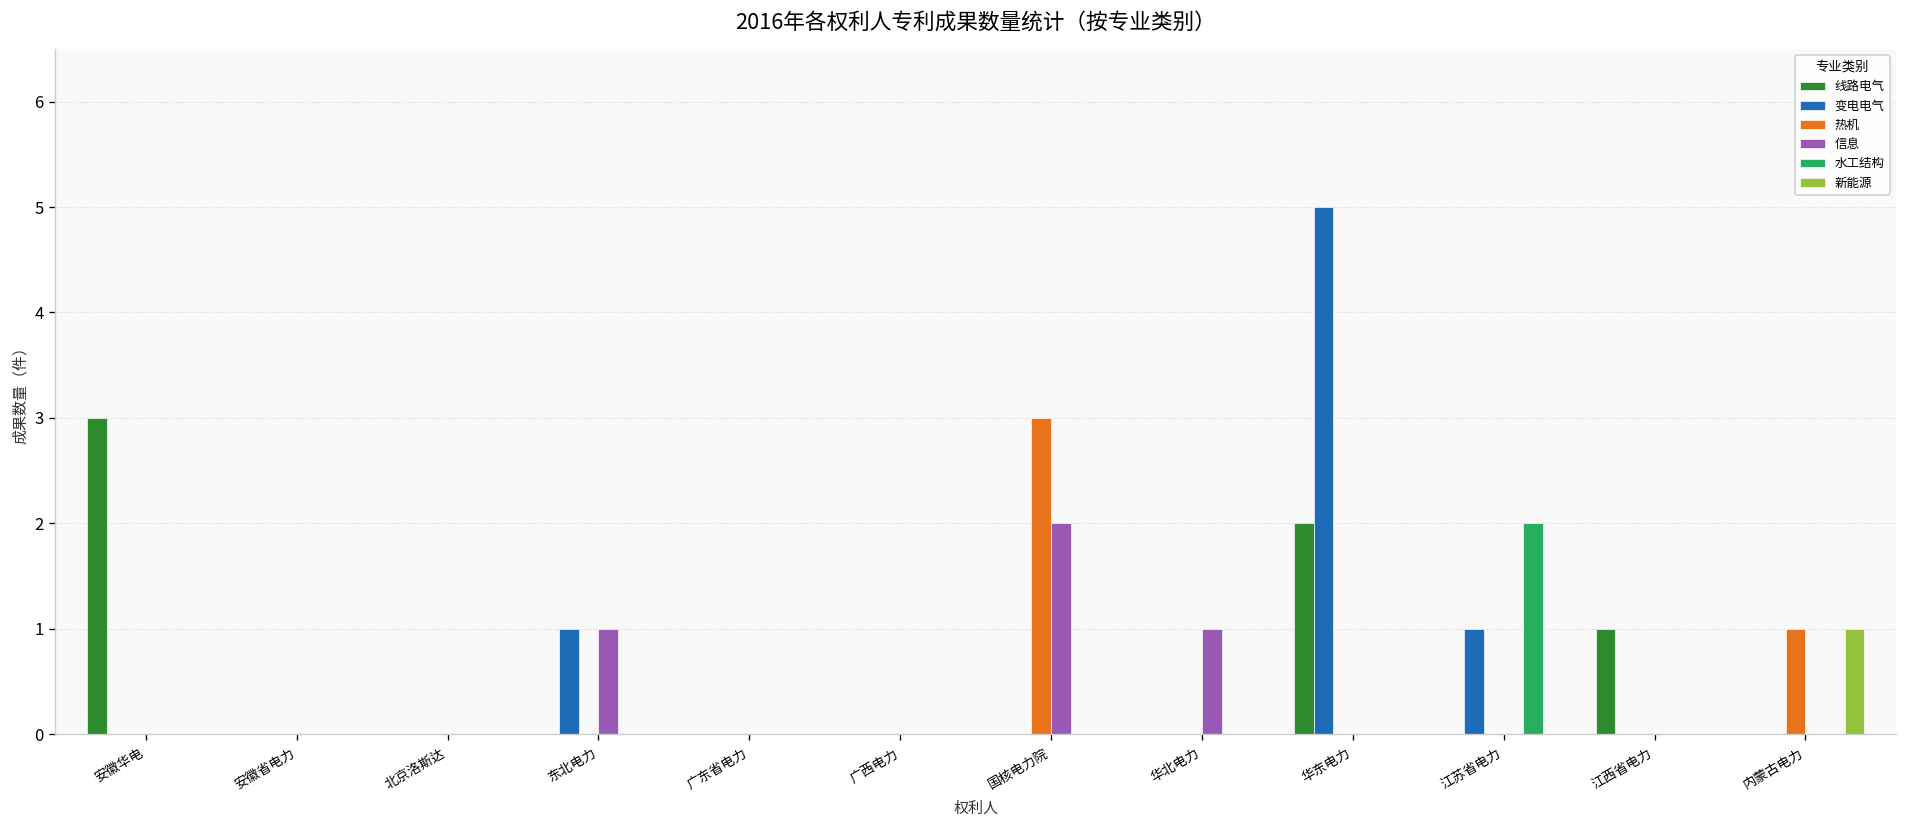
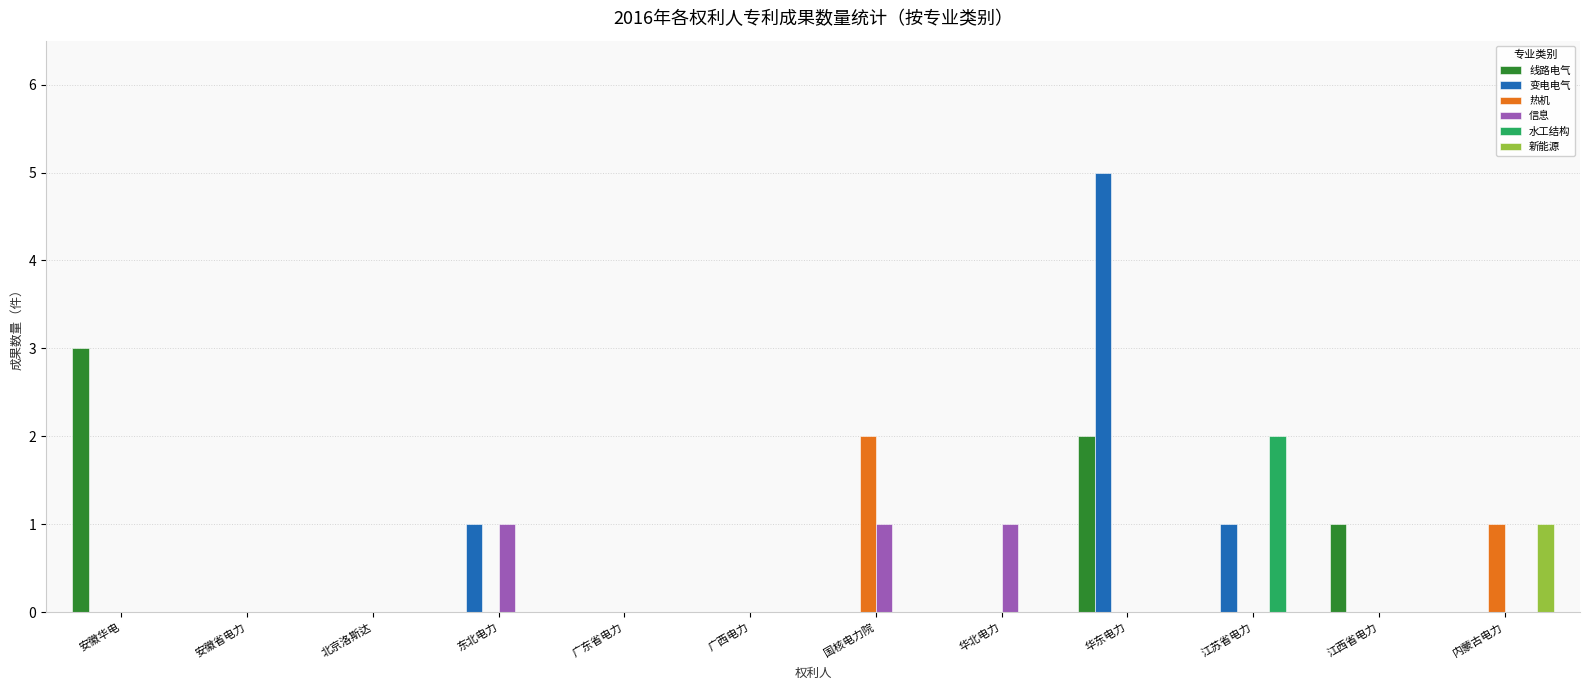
热机, 国核电力院: 3 -> 2
信息, 国核电力院: 2 -> 1
